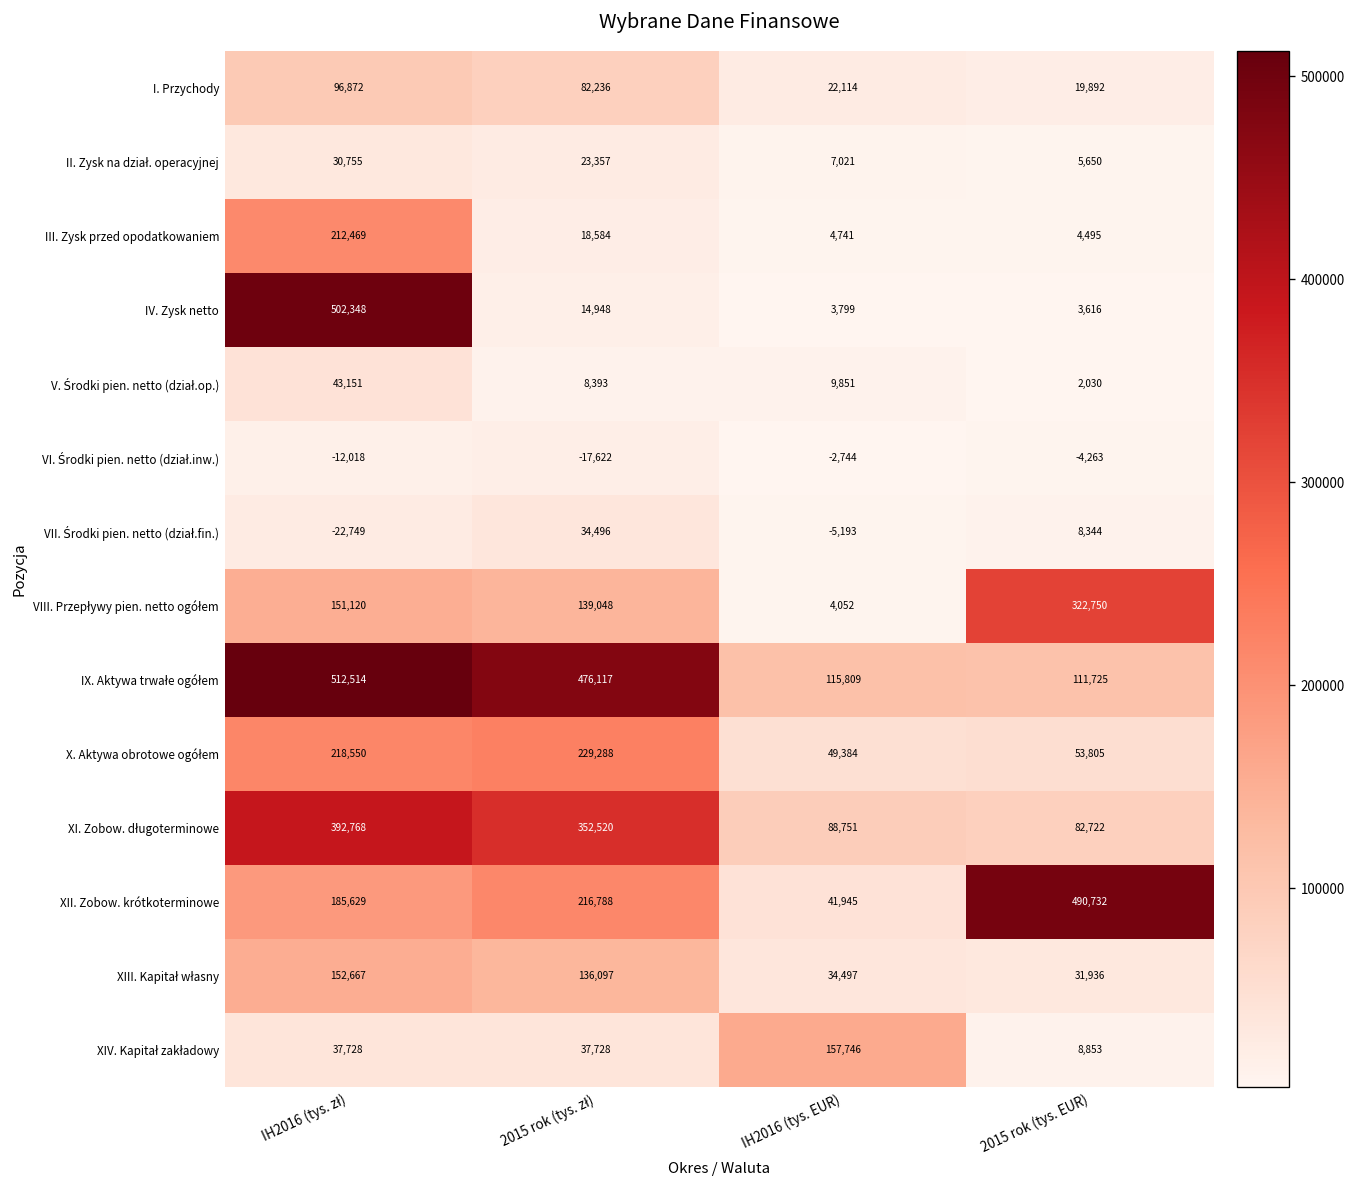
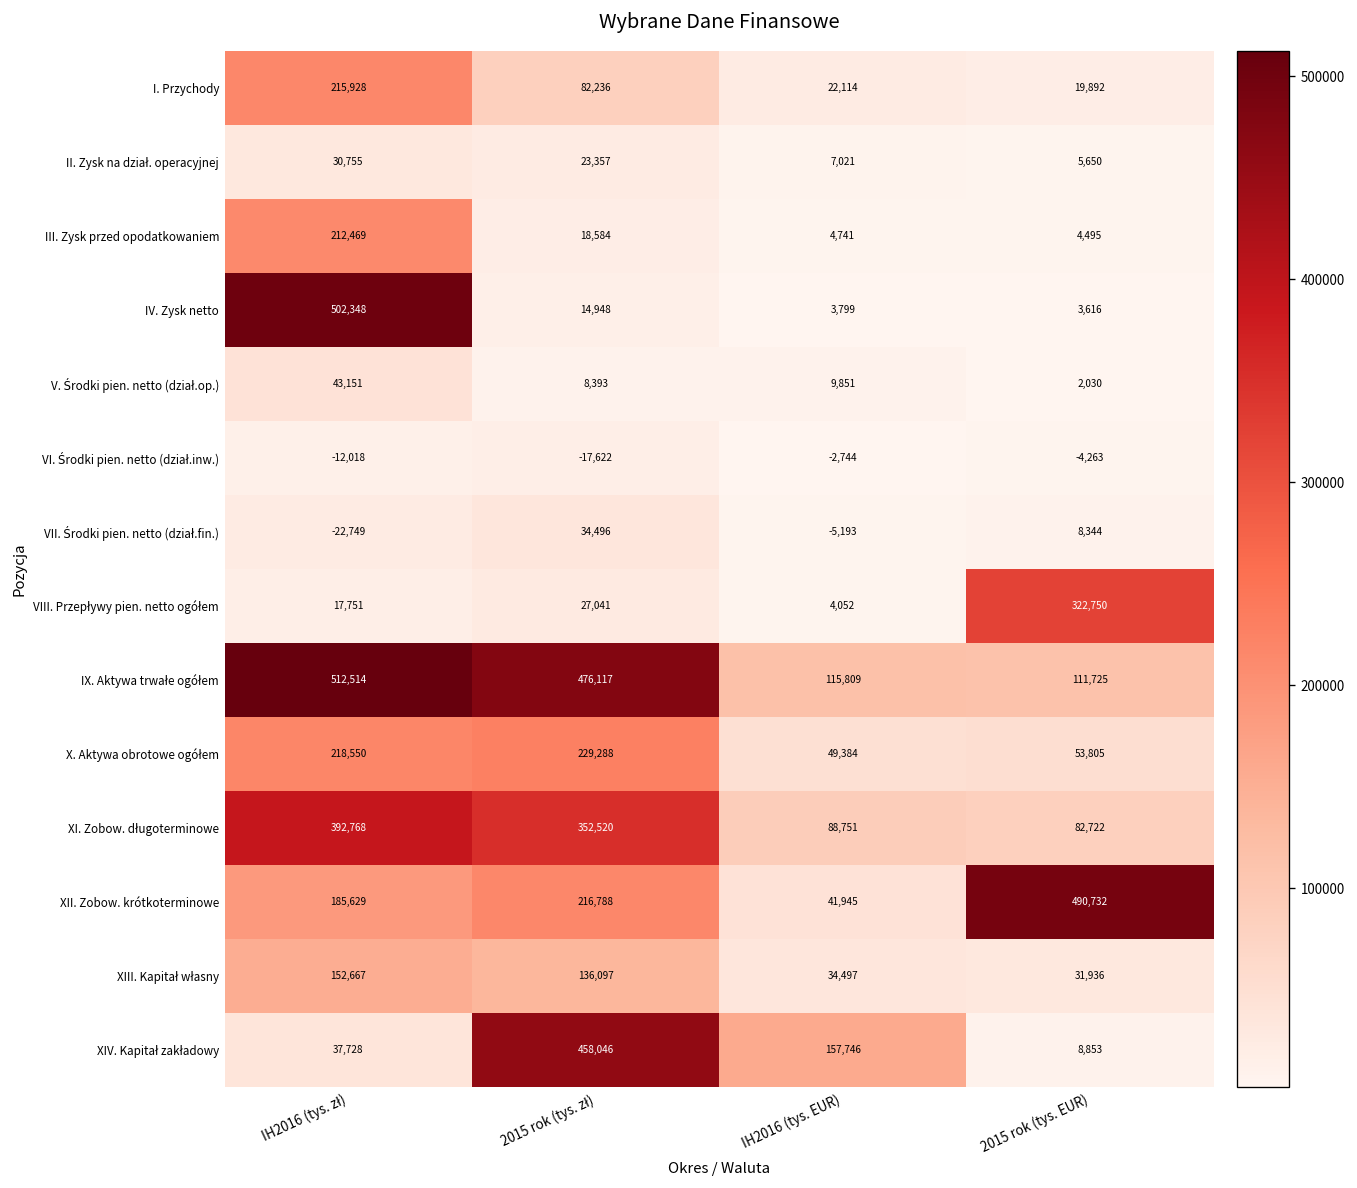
I. Przychody, IH2016 (tys. zł): 96,872 -> 215,928
VIII. Przepływy pien. netto ogółem, IH2016 (tys. zł): 151,120 -> 17,751
VIII. Przepływy pien. netto ogółem, 2015 rok (tys. zł): 139,048 -> 27,041
XIV. Kapitał zakładowy, 2015 rok (tys. zł): 37,728 -> 458,046
